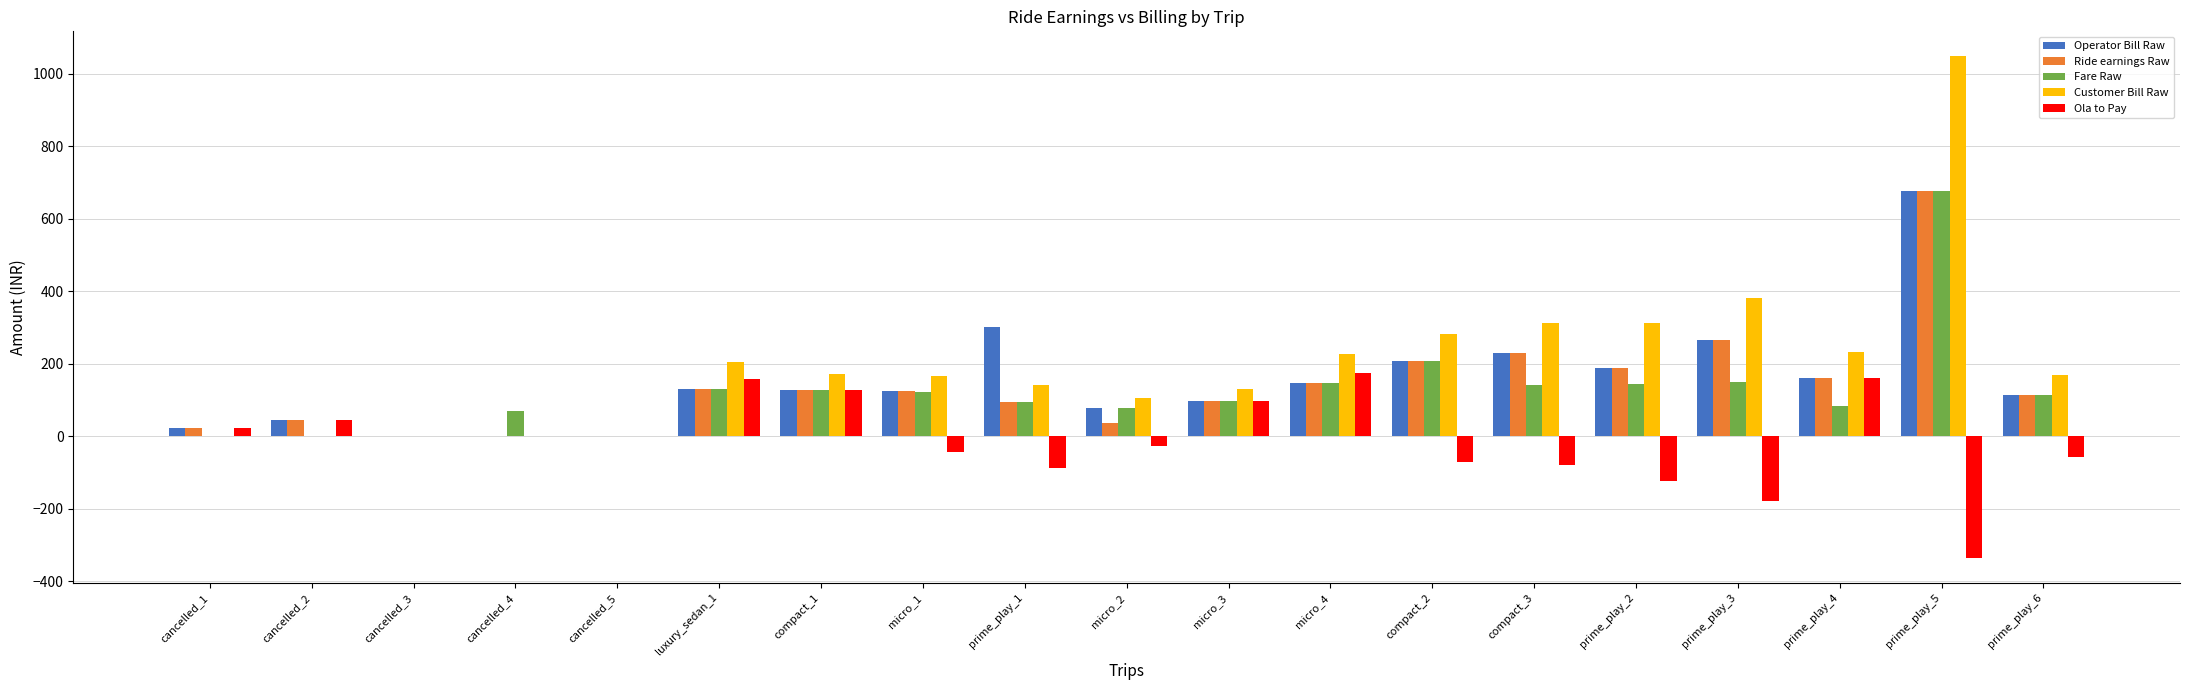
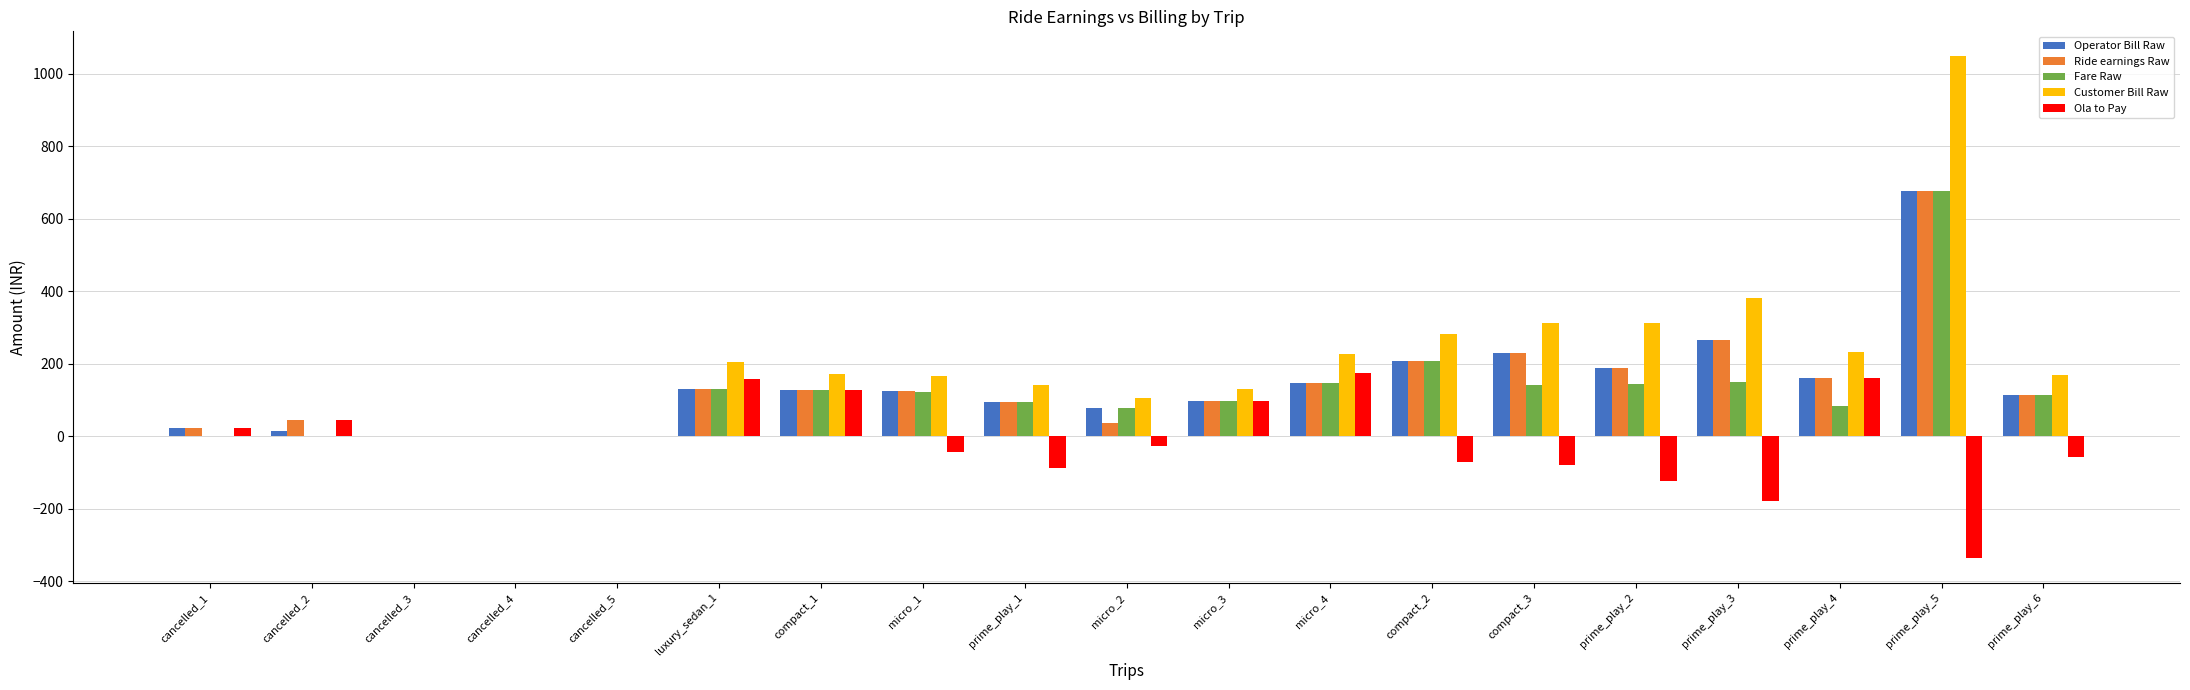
Operator Bill Raw, cancelled_2: 40 -> 10
Fare Raw, cancelled_4: 70 -> 0
Operator Bill Raw, prime_play_1: 300 -> 90
